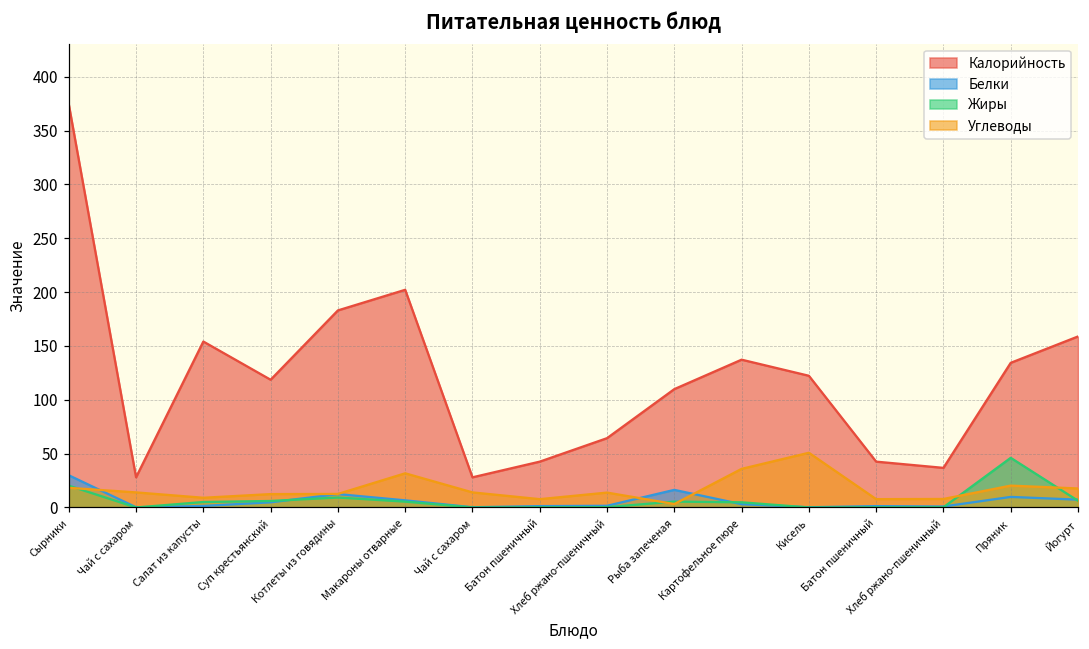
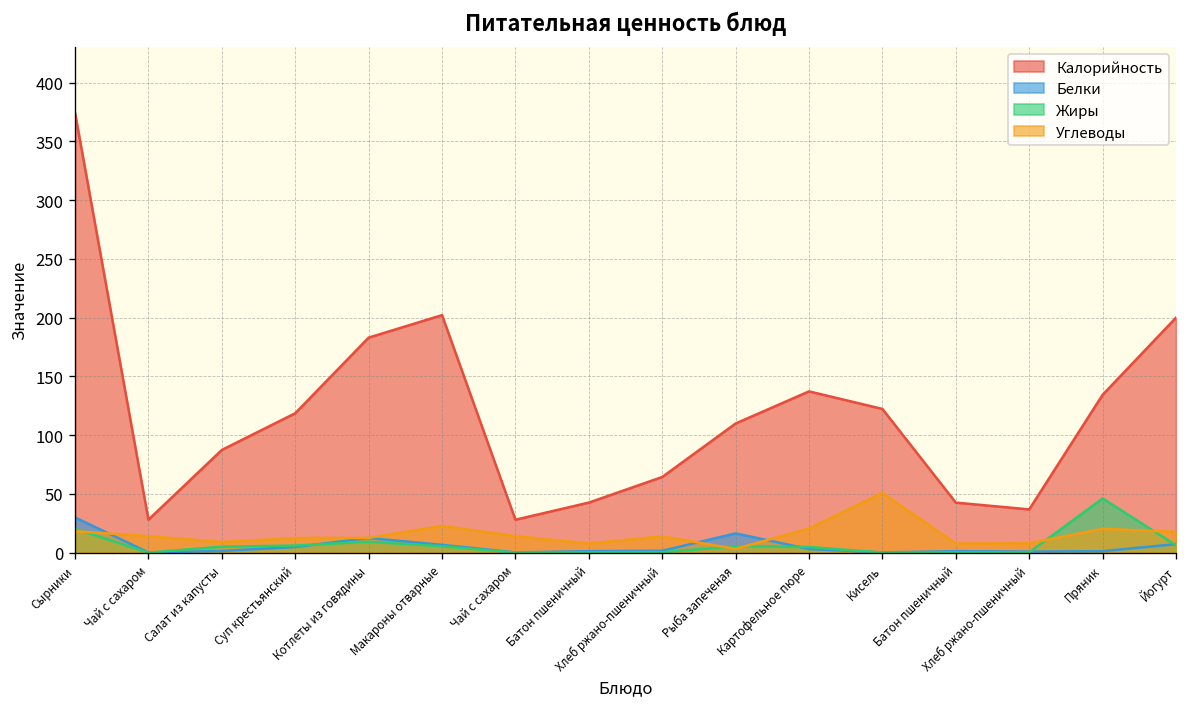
Калорийность, Салат из капусты: 150 -> 90
Углеводы, Макароны отварные: 30 -> 20
Углеводы, Картофельное пюре: 40 -> 20
Белки, Пряник: 10 -> 0
Калорийность, Йогурт: 160 -> 200
